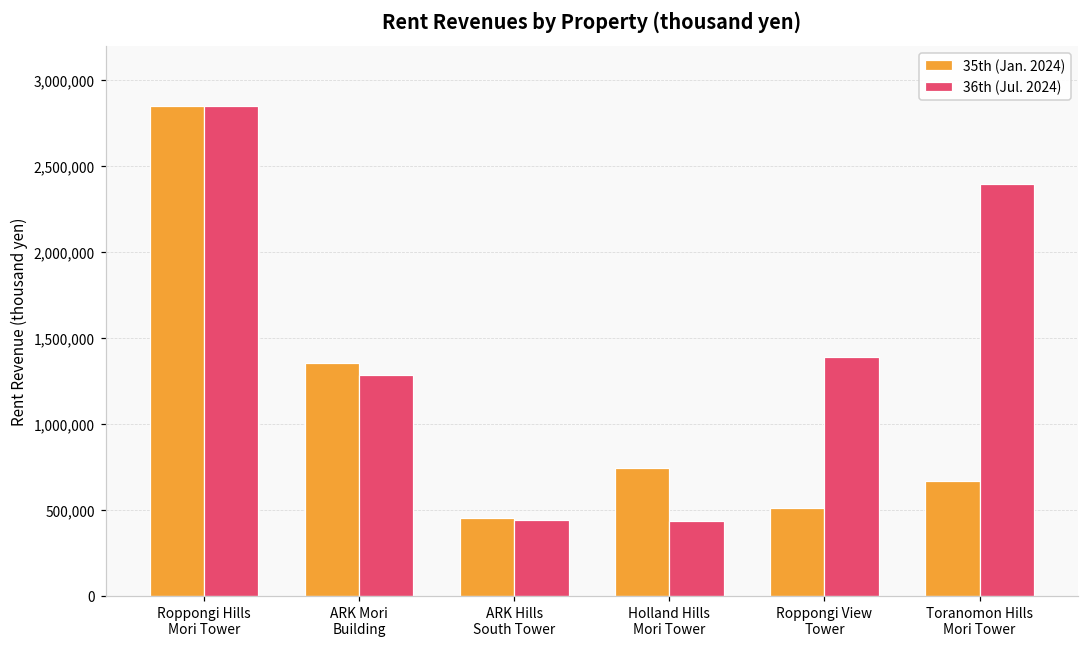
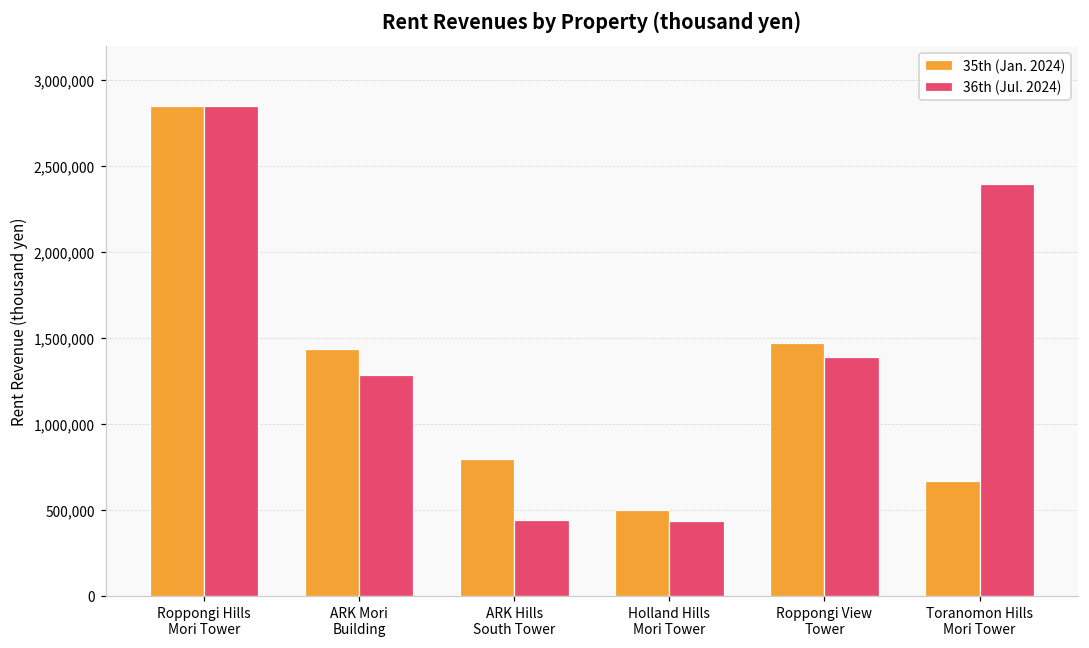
35th (Jan. 2024), ARK Mori Building: 1,350,000 -> 1,430,000
35th (Jan. 2024), ARK Hills South Tower: 450,000 -> 790,000
35th (Jan. 2024), Holland Hills Mori Tower: 740,000 -> 500,000
35th (Jan. 2024), Roppongi View Tower: 510,000 -> 1,470,000
